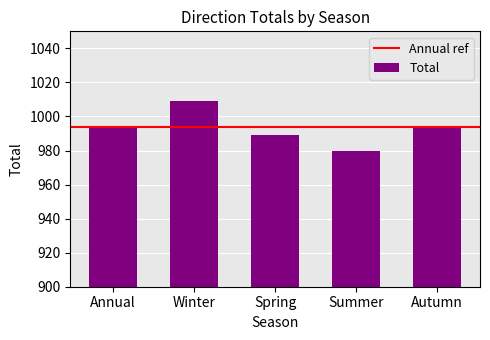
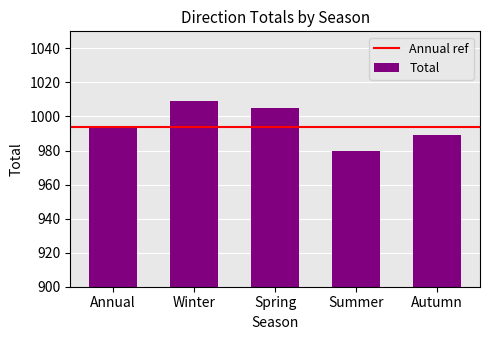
Spring: 989 -> 1005
Autumn: 994 -> 989
